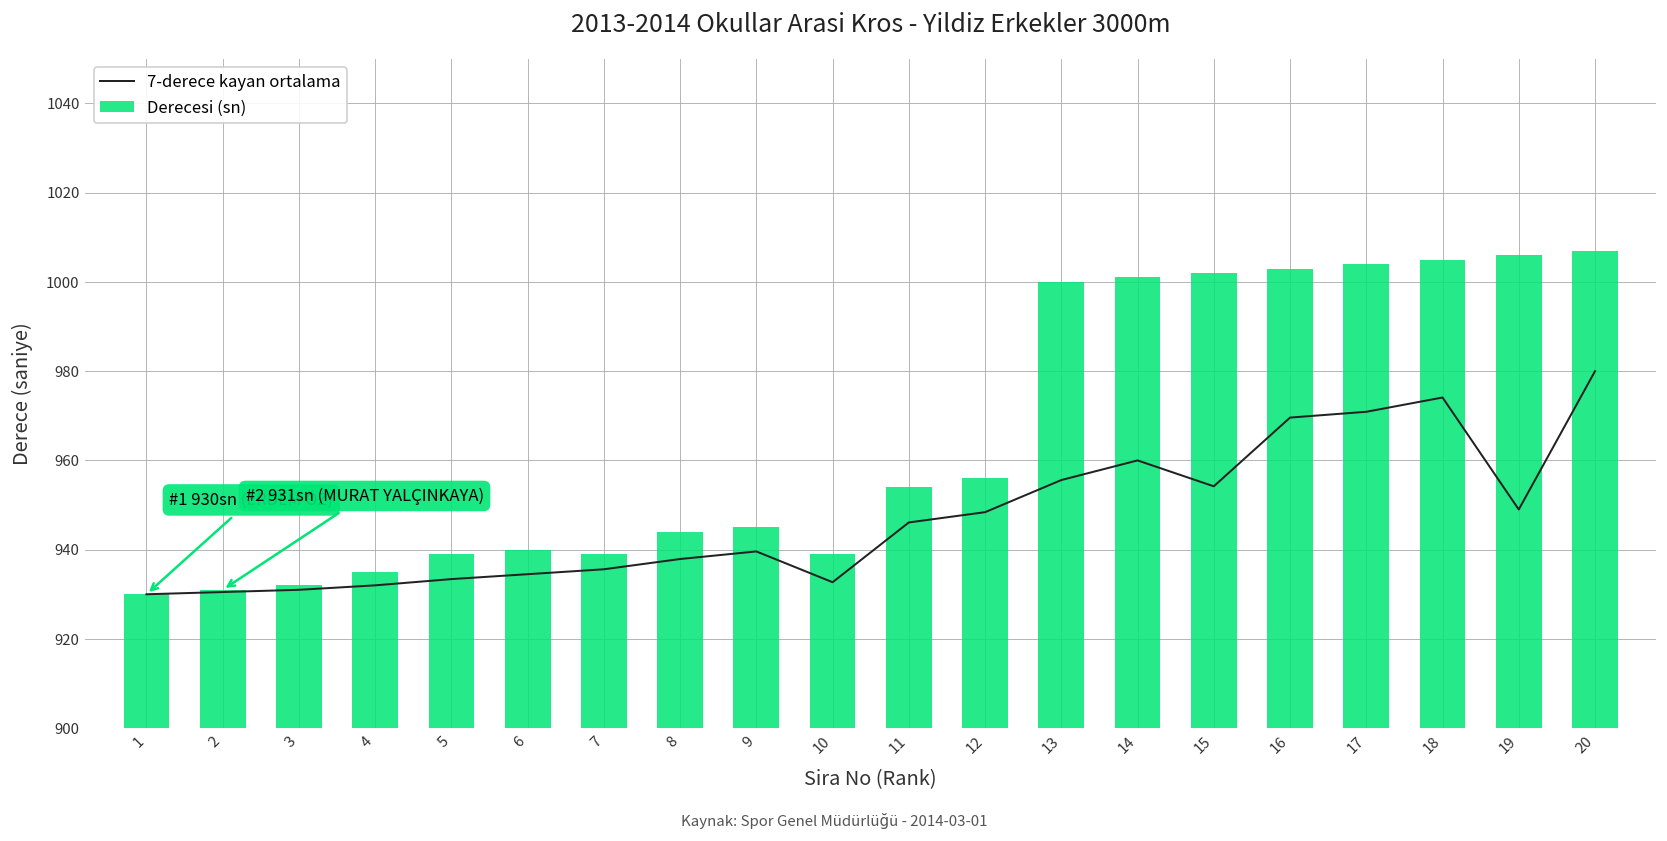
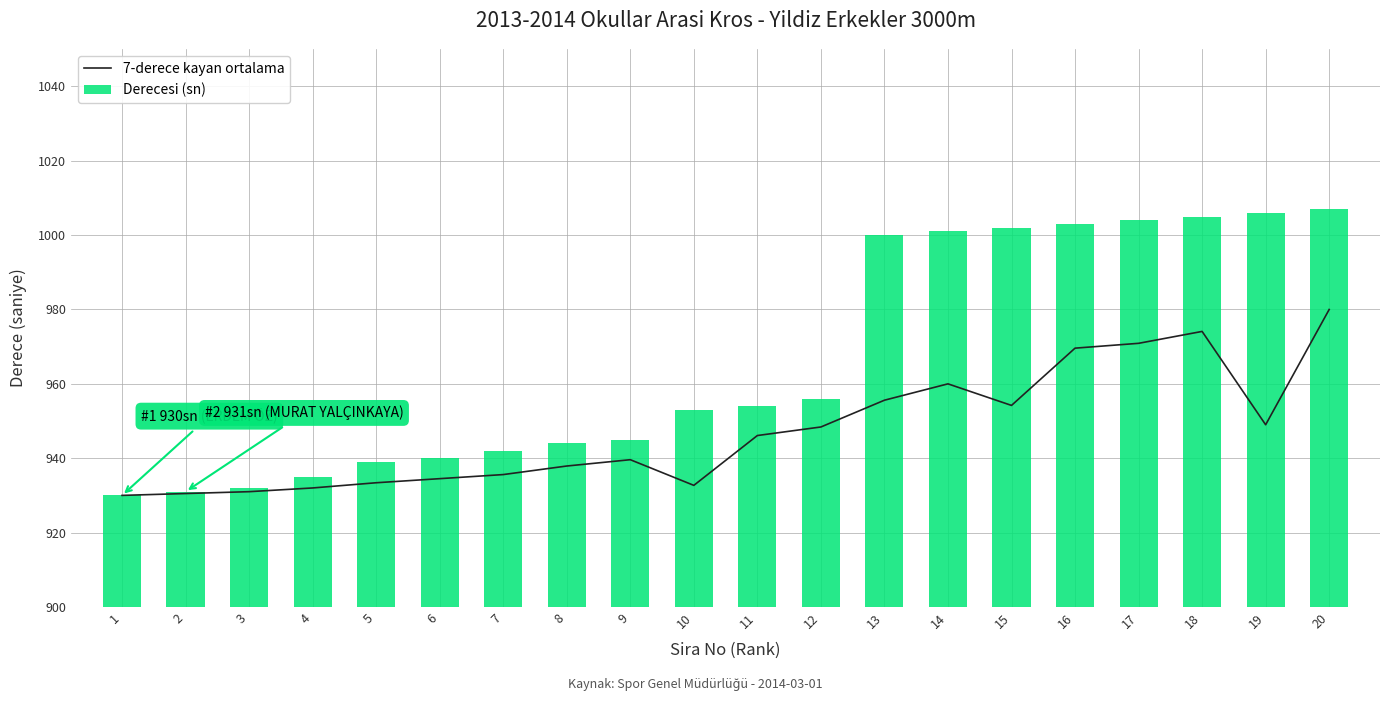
Derecesi (sn), 7: 939 -> 942
Derecesi (sn), 10: 939 -> 953
